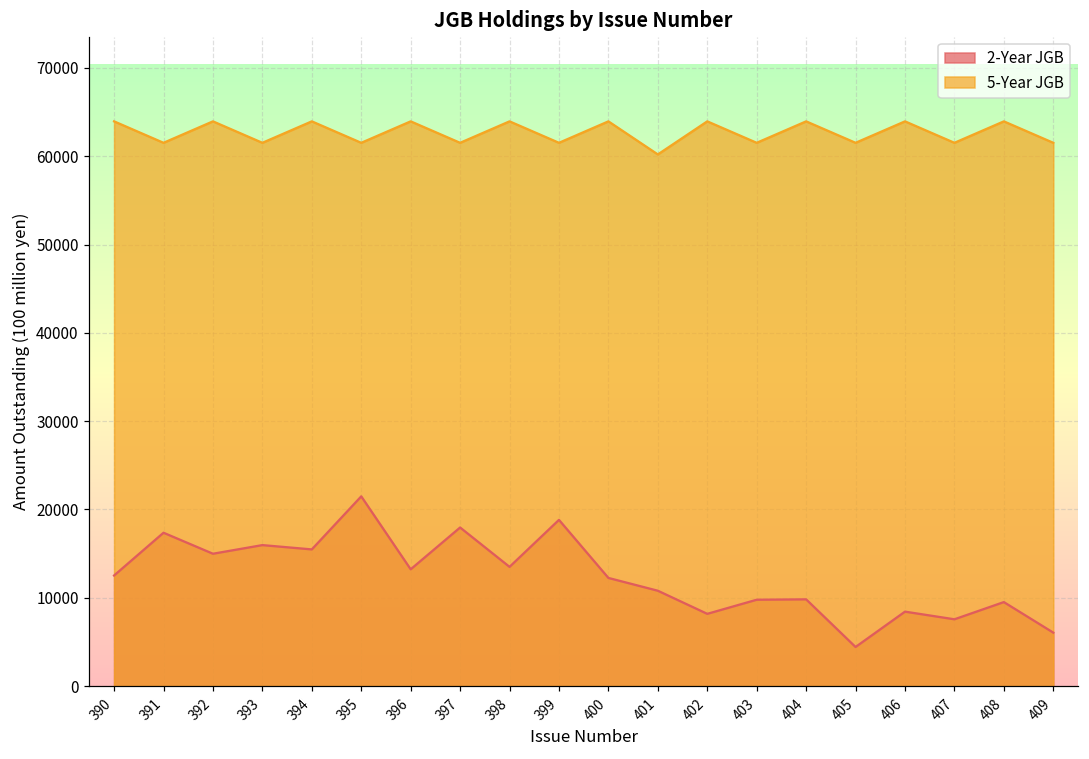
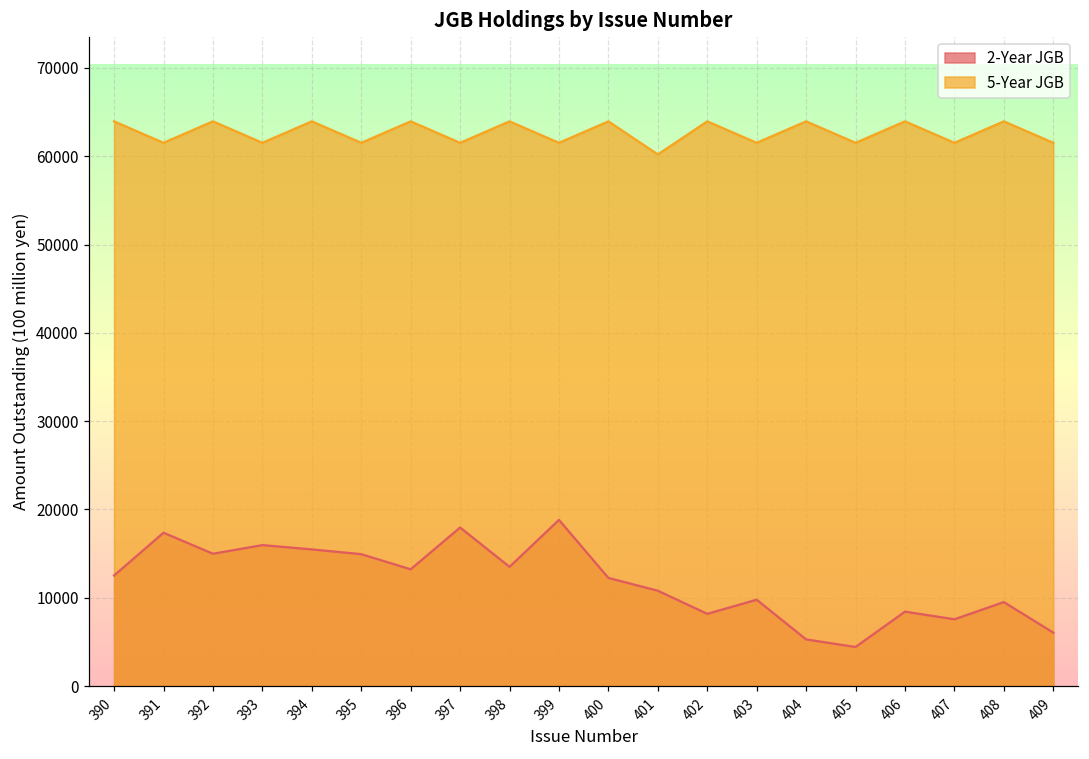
2-Year JGB, 395: 21000 -> 15000
2-Year JGB, 404: 10000 -> 5000
